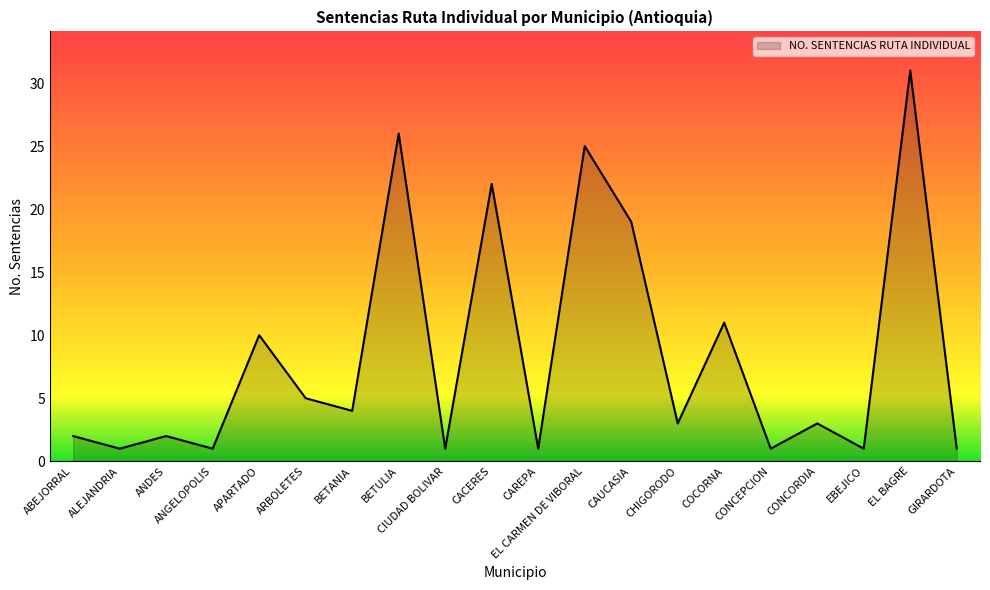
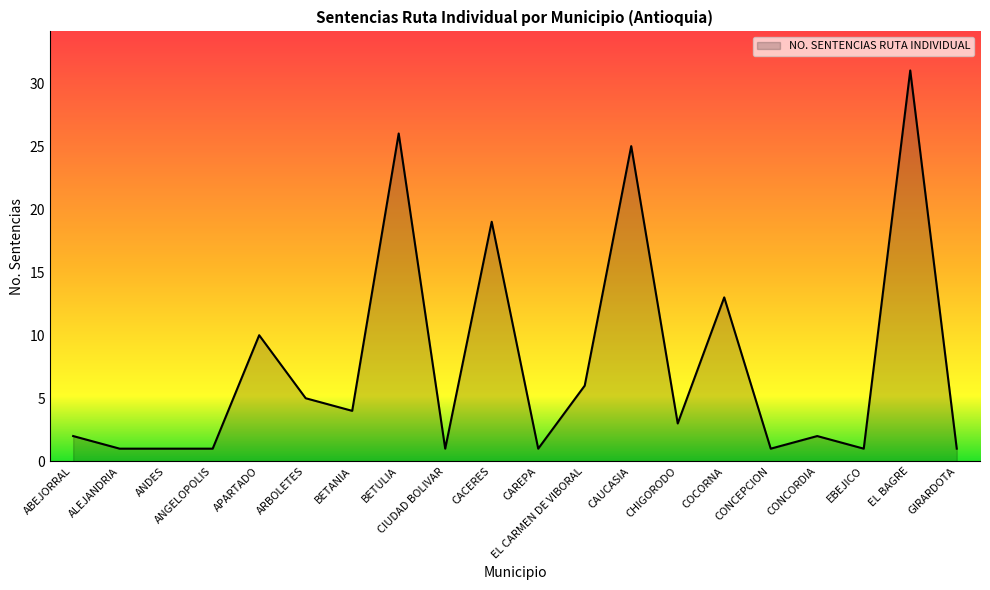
ANDES: 2 -> 1
CACERES: 22 -> 19
EL CARMEN DE VIBORAL: 25 -> 6
CAUCASIA: 19 -> 25
COCORNA: 11 -> 13
CONCORDIA: 3 -> 2
